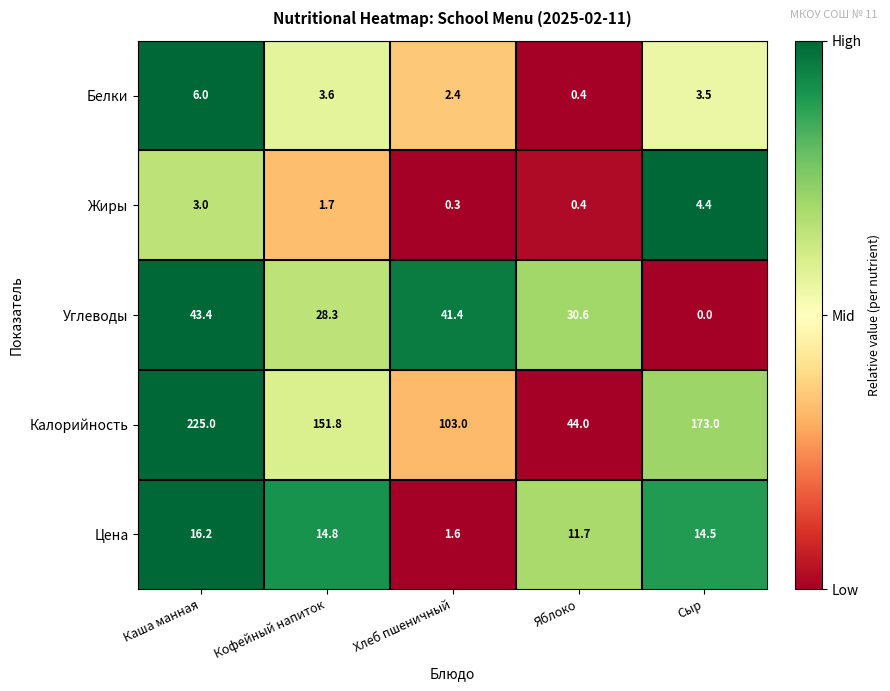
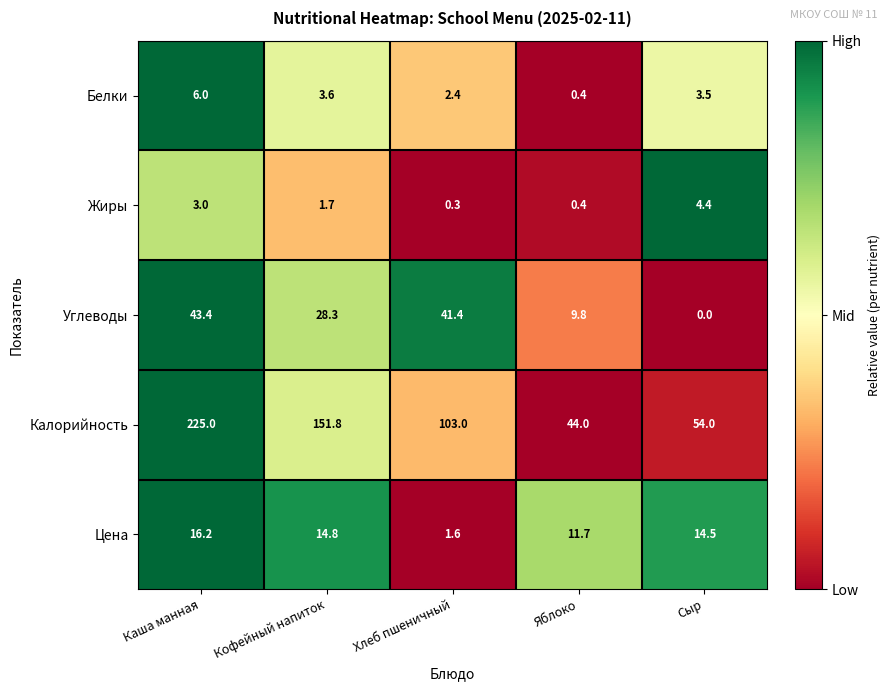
Углеводы, Яблоко: 30.6 -> 9.8
Калорийность, Сыр: 173.0 -> 54.0
